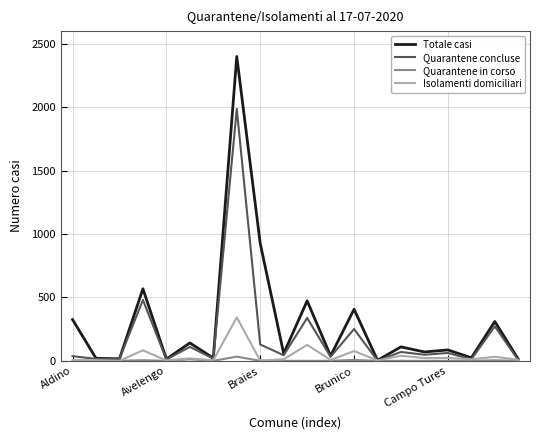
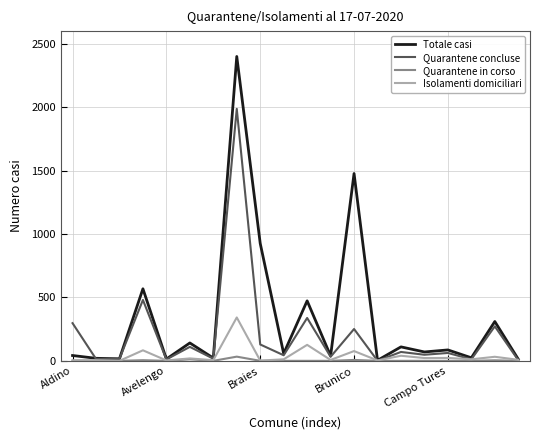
Totale casi, Aldino: 330 -> 40
Quarantene concluse, Aldino: 40 -> 300
Totale casi, Brunico: 410 -> 1480
